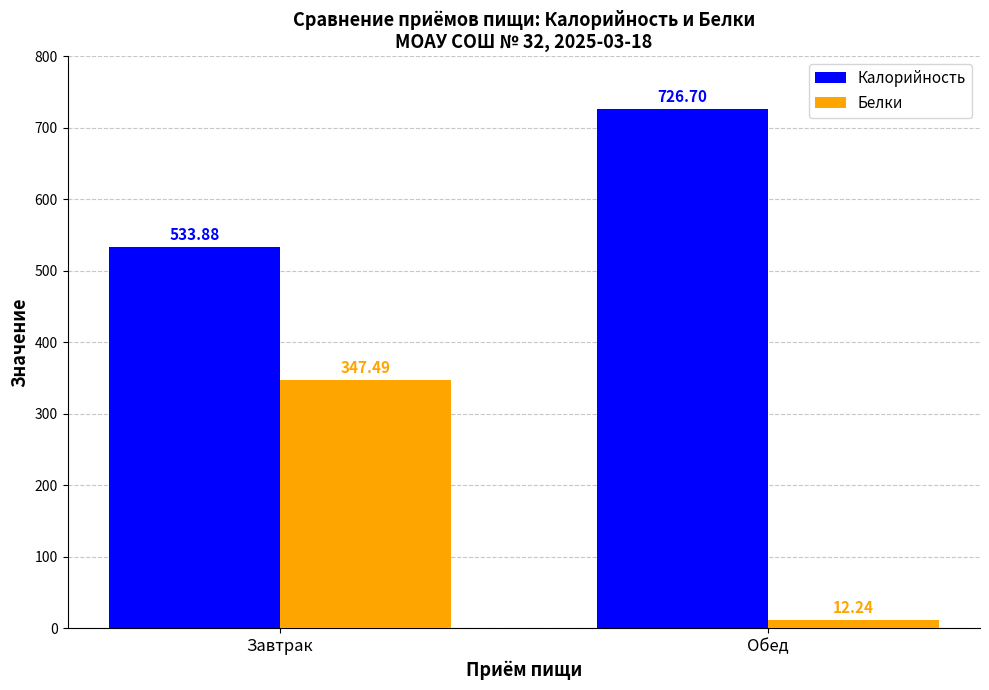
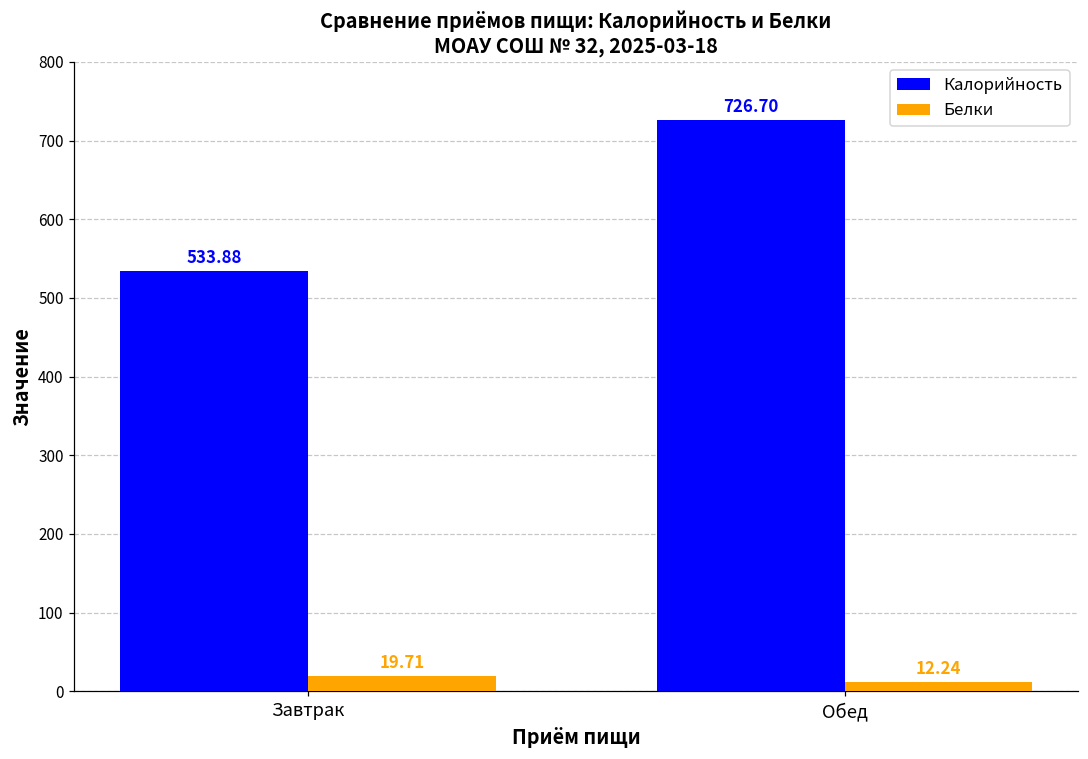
Белки, Завтрак: 347.49 -> 19.71
